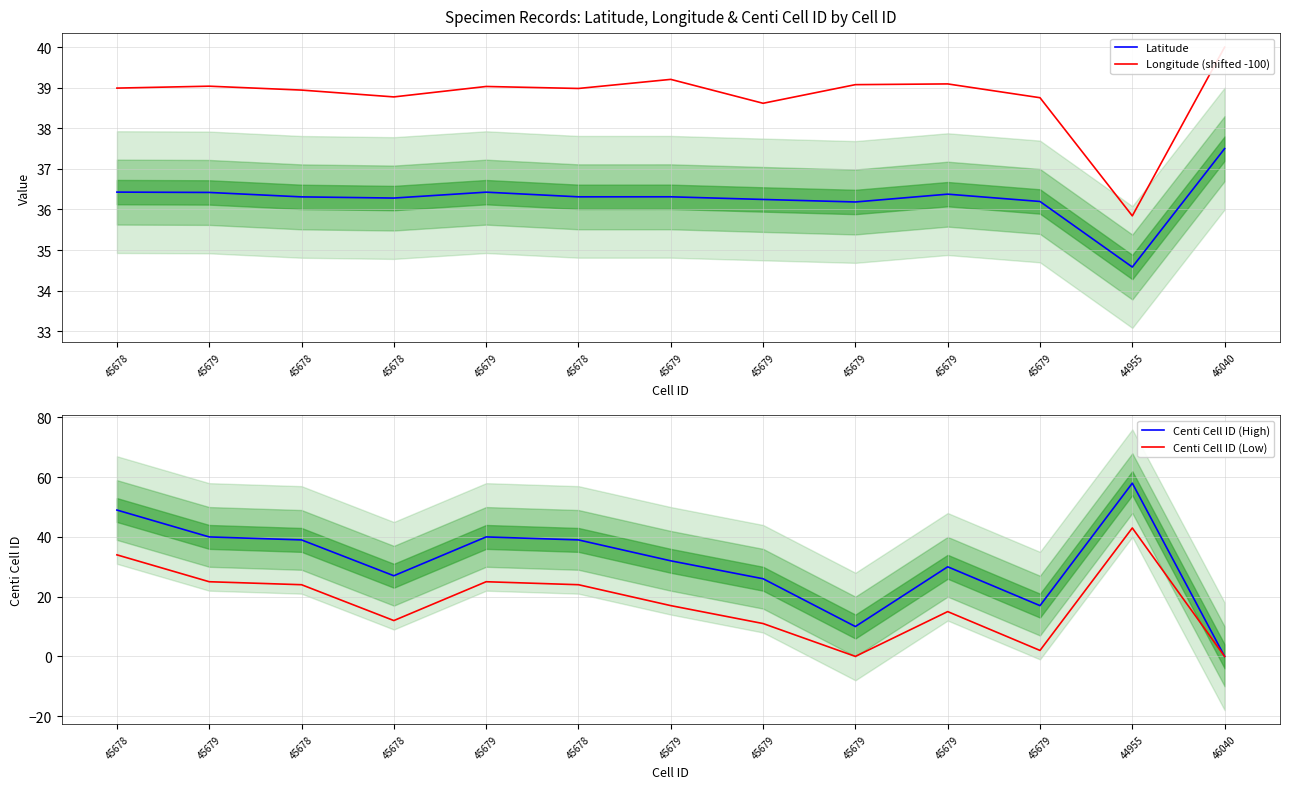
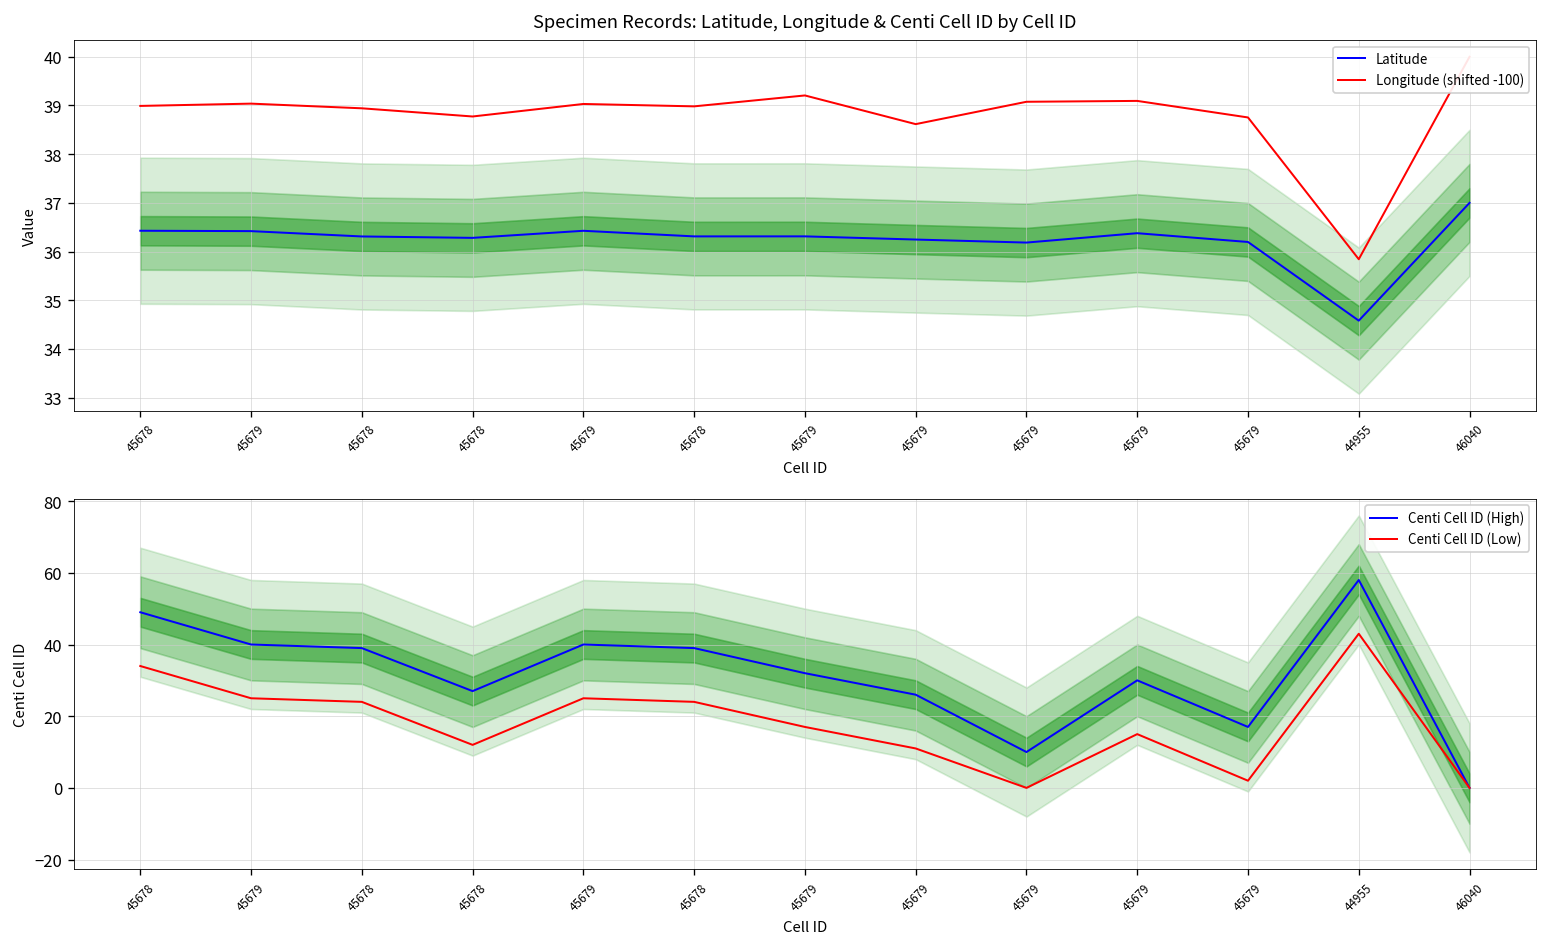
Specimen Records: Latitude, Longitude & Centi Cell ID by Cell ID, Latitude, 46040: 37.5 -> 37.0
